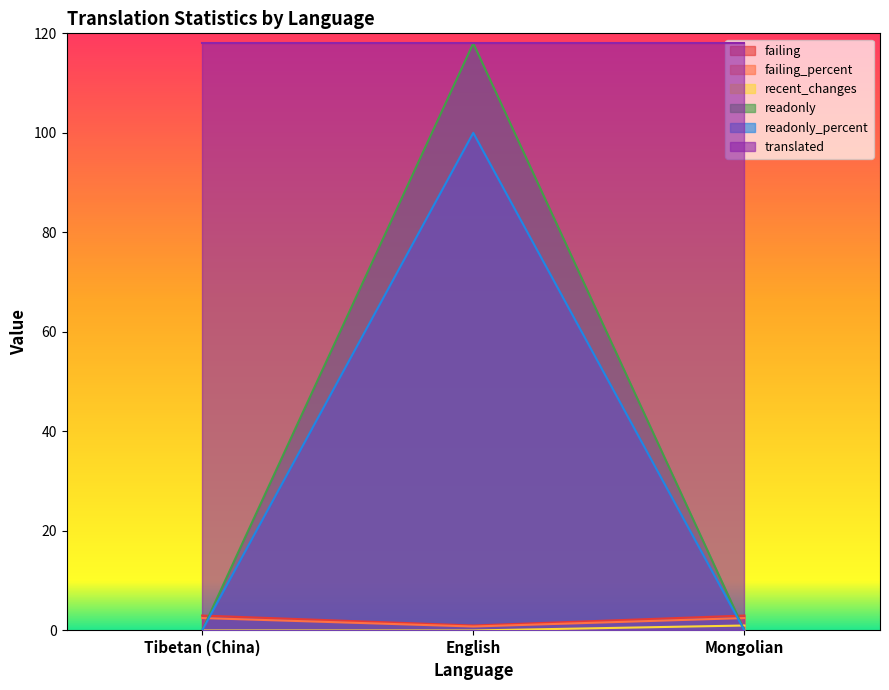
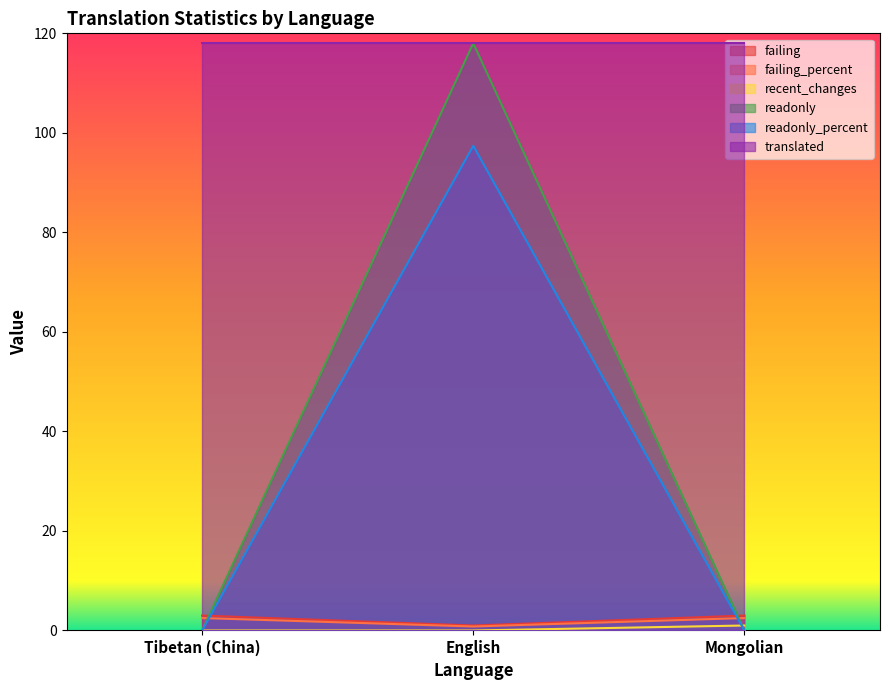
readonly_percent, English: 100 -> 97
